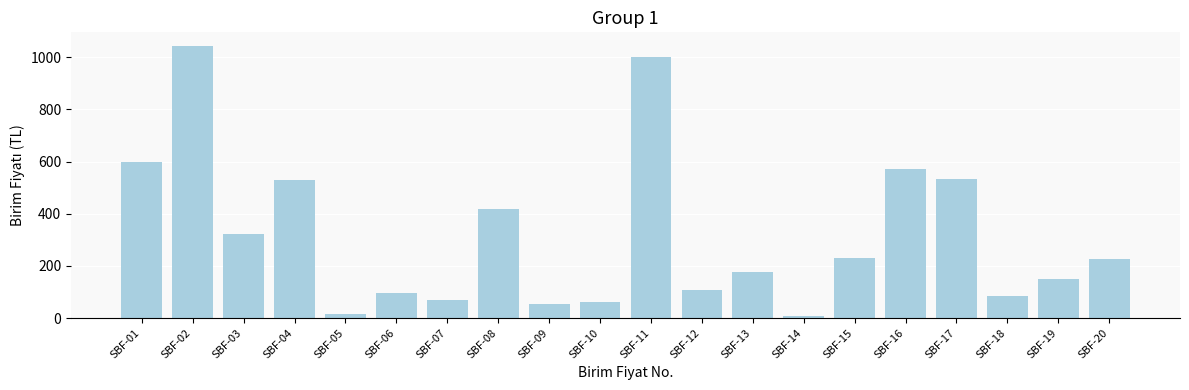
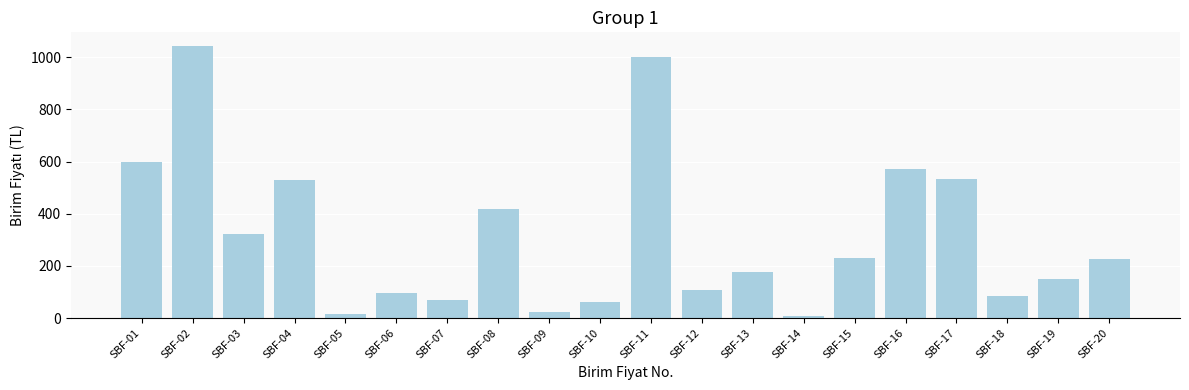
SBF-09: 60 -> 20
